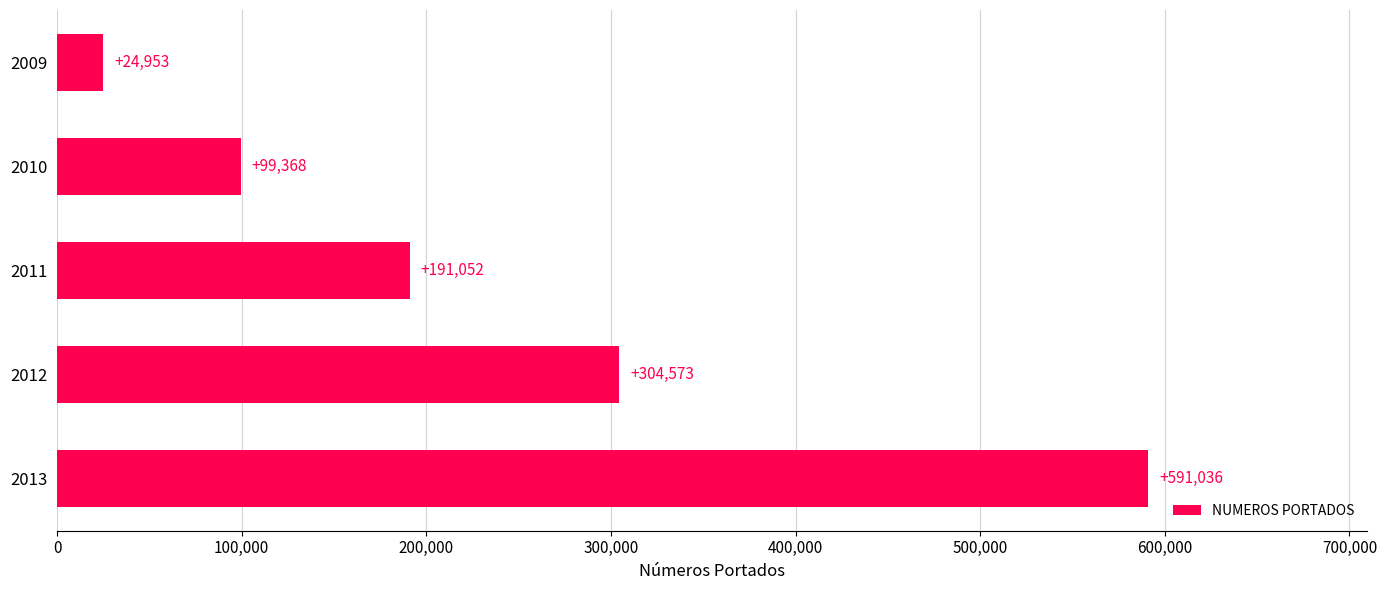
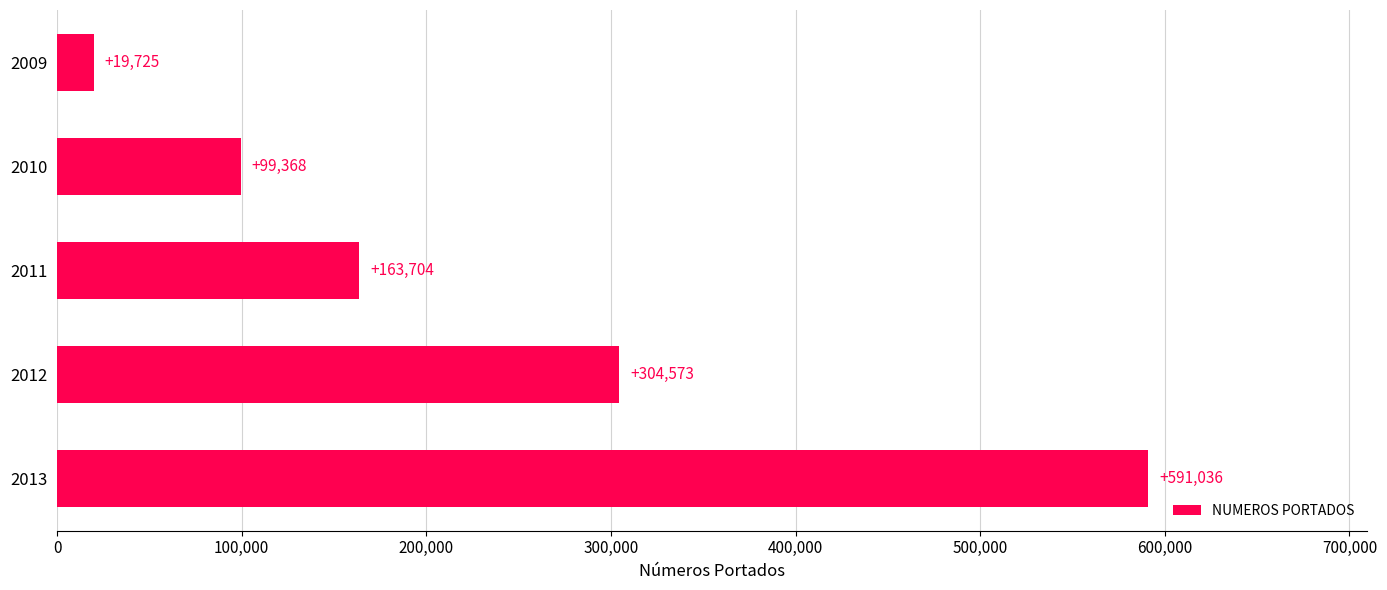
2009: +24,953 -> +19,725
2011: +191,052 -> +163,704
